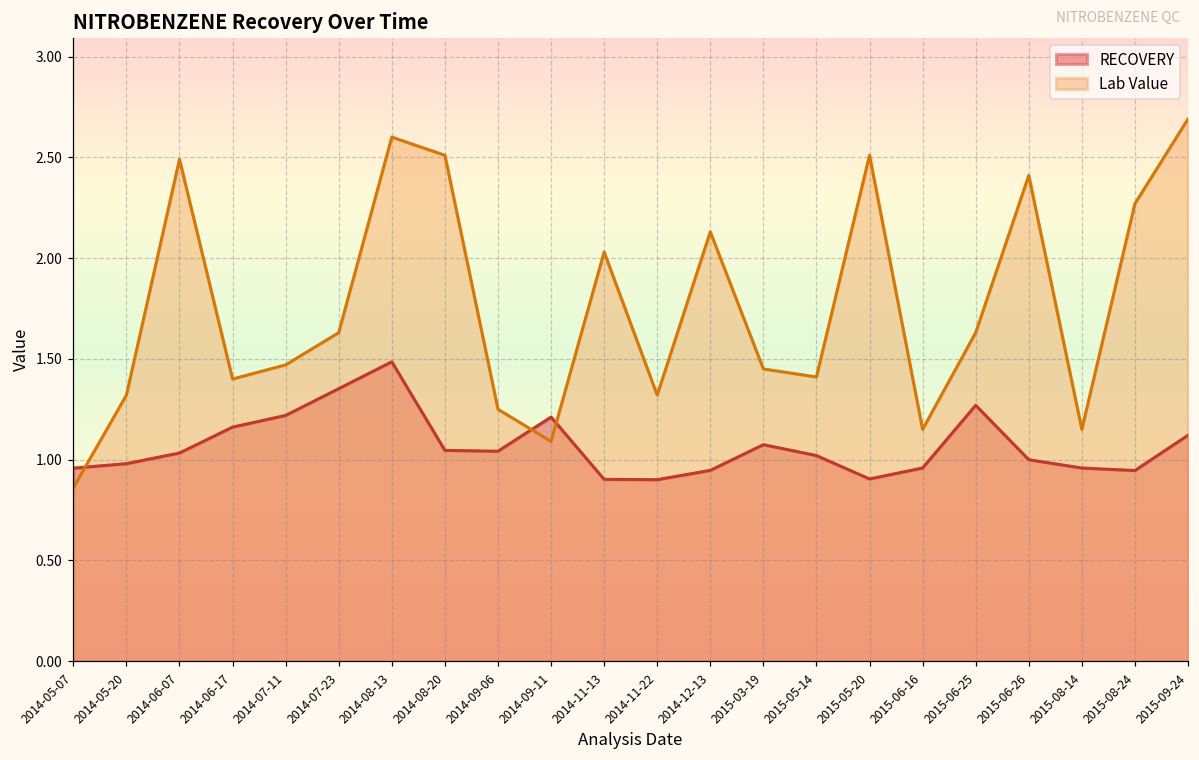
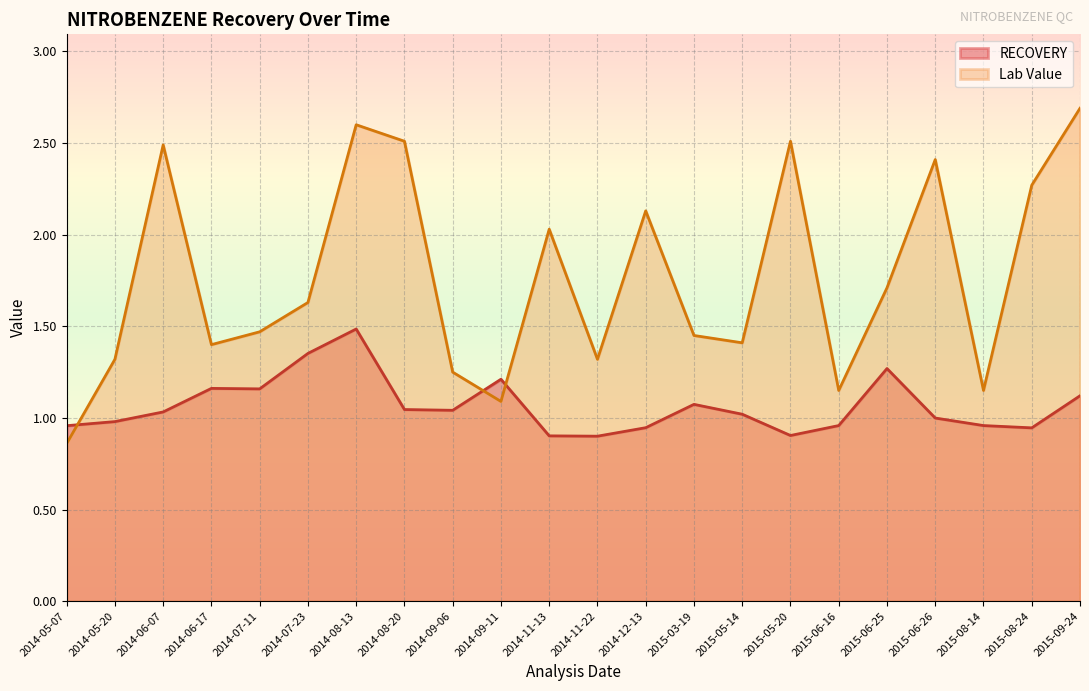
RECOVERY, 2014-07-11: 1.22 -> 1.16
Lab Value, 2015-06-25: 1.63 -> 1.71
